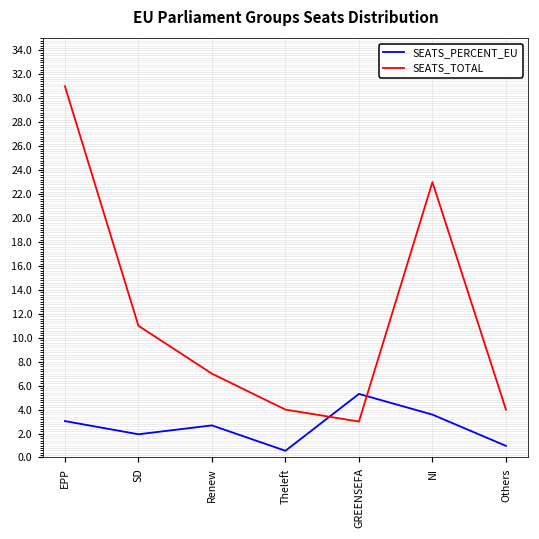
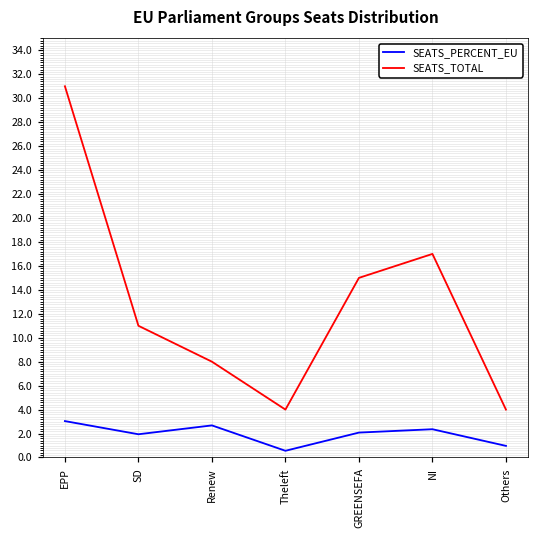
SEATS_TOTAL, Renew: 7 -> 8
SEATS_PERCENT_EU, GREENSEFA: 5.3 -> 2.1
SEATS_TOTAL, GREENSEFA: 3 -> 15
SEATS_PERCENT_EU, NI: 3.6 -> 2.4
SEATS_TOTAL, NI: 23 -> 17
